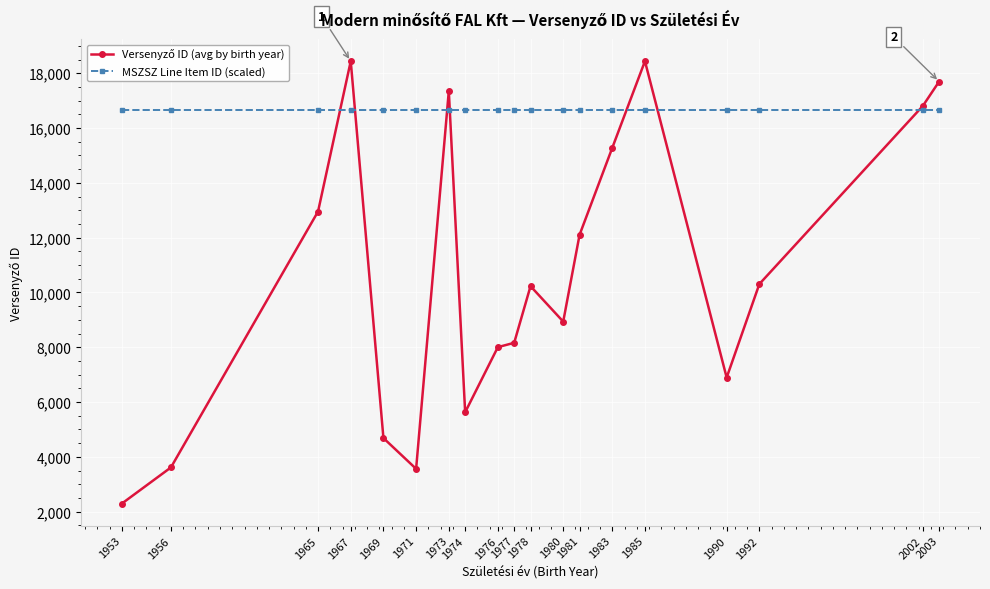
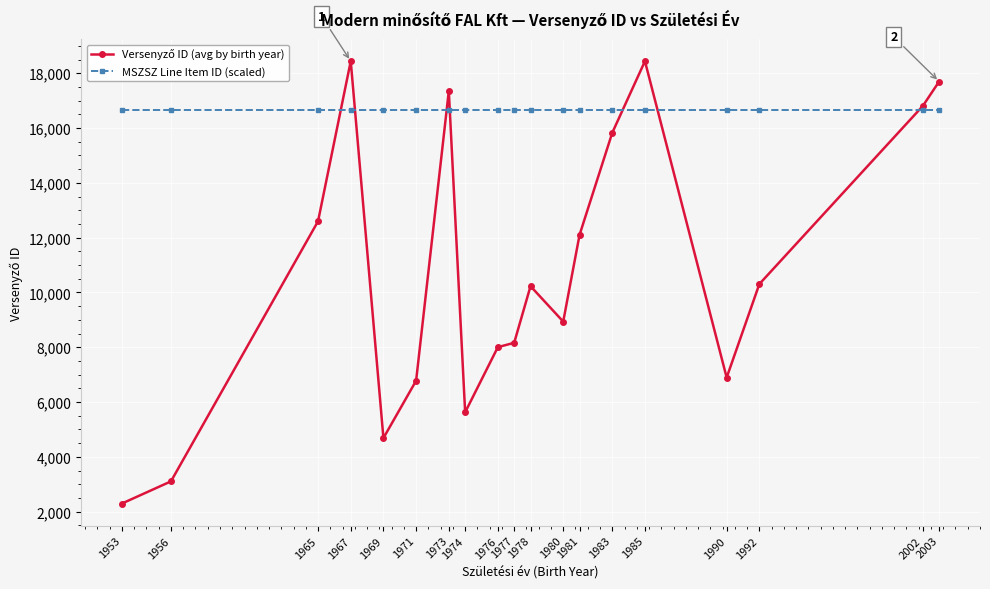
Versenyző ID (avg by birth year), 1956: 3,600 -> 3,100
Versenyző ID (avg by birth year), 1965: 13,000 -> 12,600
Versenyző ID (avg by birth year), 1971: 3,600 -> 6,800
Versenyző ID (avg by birth year), 1983: 15,300 -> 15,800
